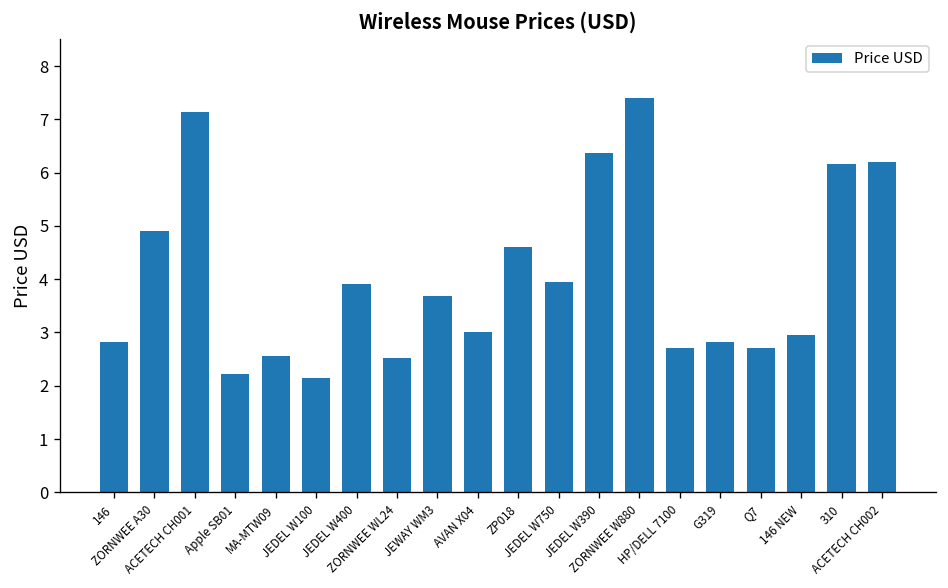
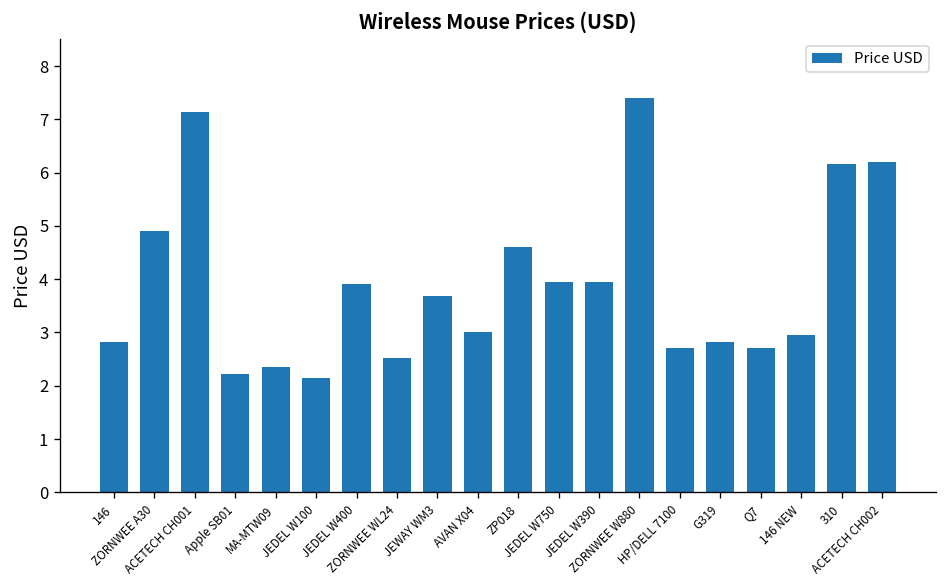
MA-MTW09: 2.6 -> 2.4
JEDEL W390: 6.4 -> 3.9
